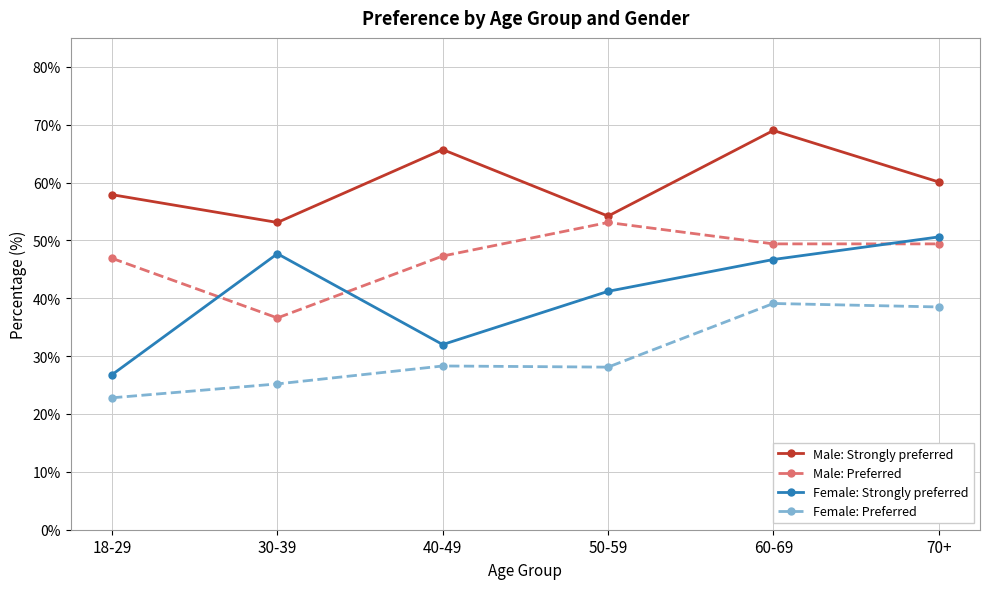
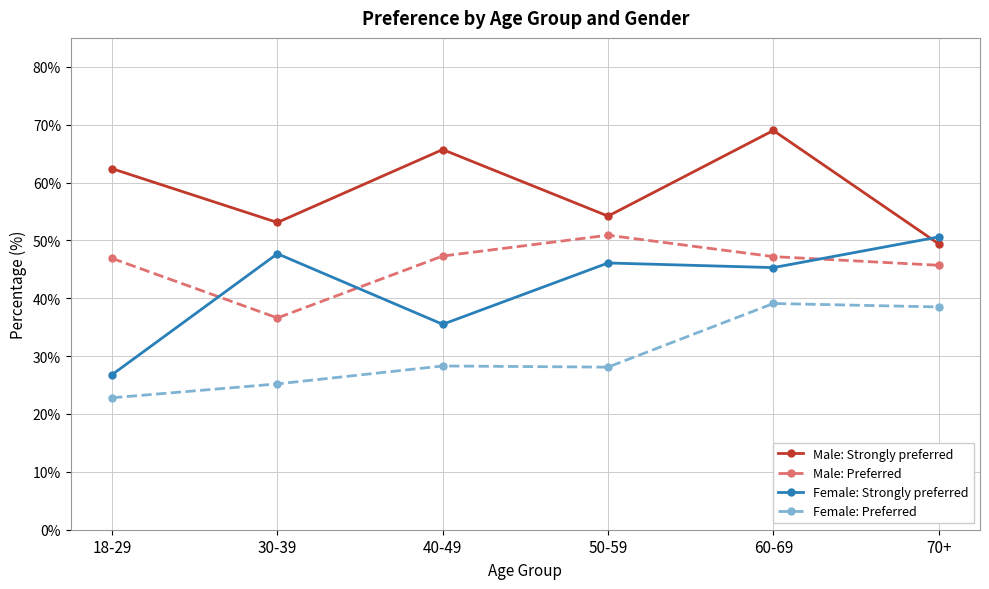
Male: Strongly preferred, 18-29: 58% -> 62%
Female: Strongly preferred, 40-49: 32% -> 36%
Male: Preferred, 50-59: 53% -> 51%
Female: Strongly preferred, 50-59: 41% -> 46%
Male: Preferred, 60-69: 49% -> 47%
Female: Strongly preferred, 60-69: 47% -> 45%
Male: Strongly preferred, 70+: 60% -> 49%
Male: Preferred, 70+: 49% -> 46%
